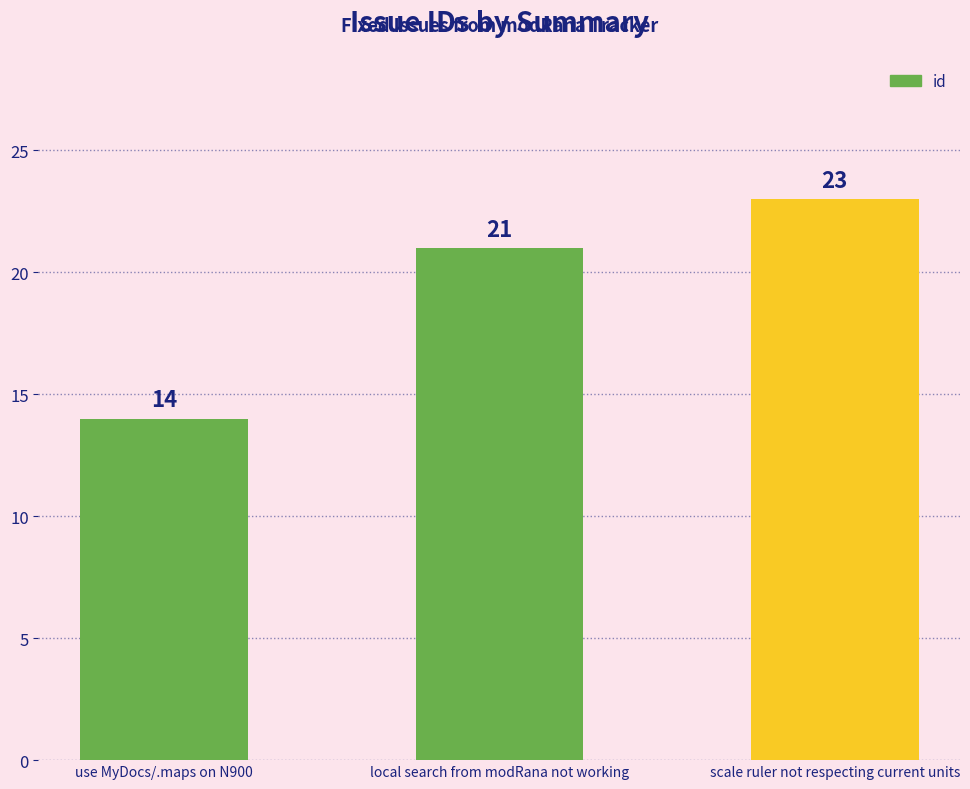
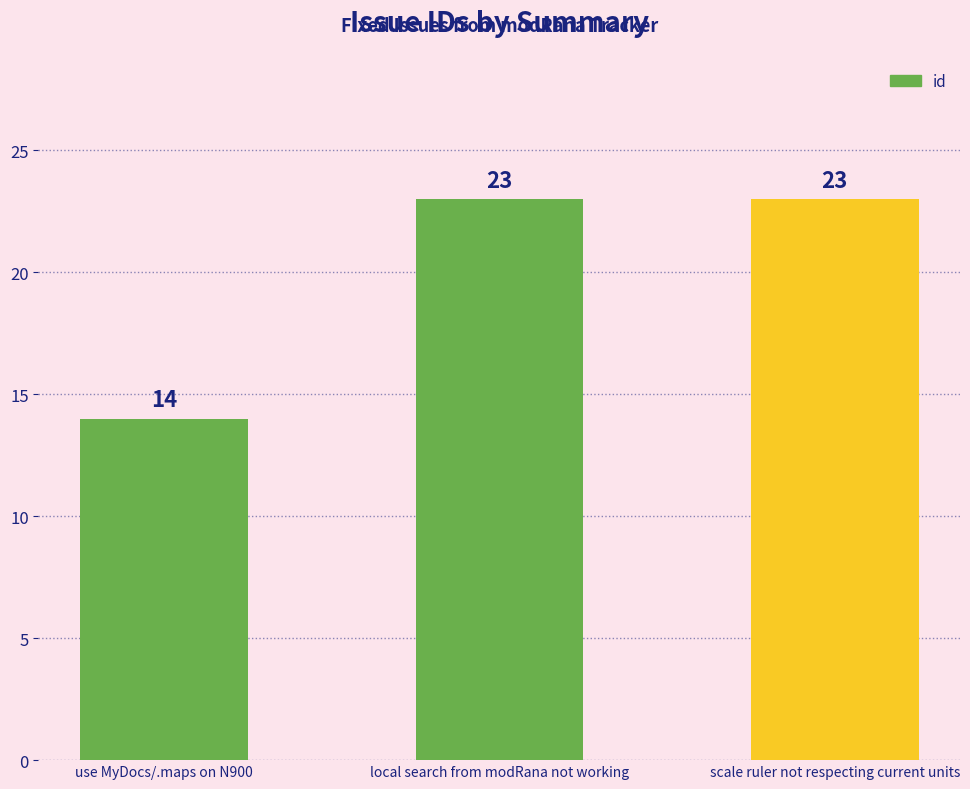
local search from modRana not working: 21 -> 23
